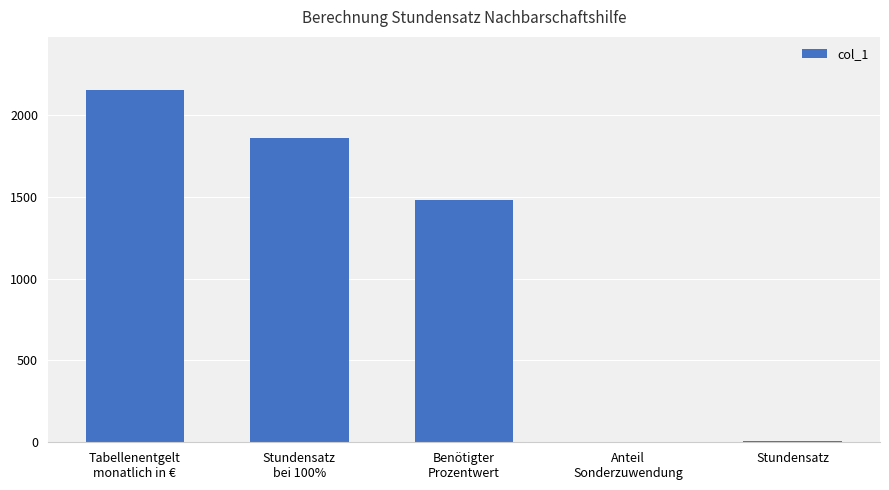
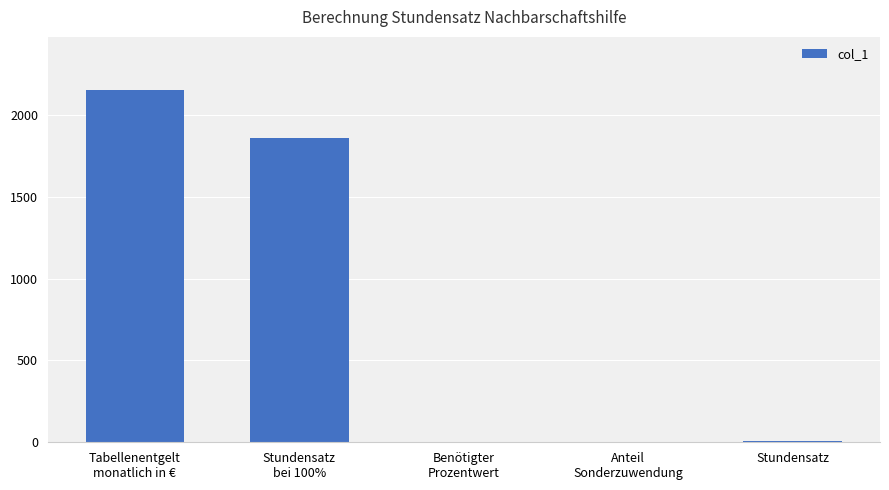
Benötigter Prozentwert: 1480 -> 0
